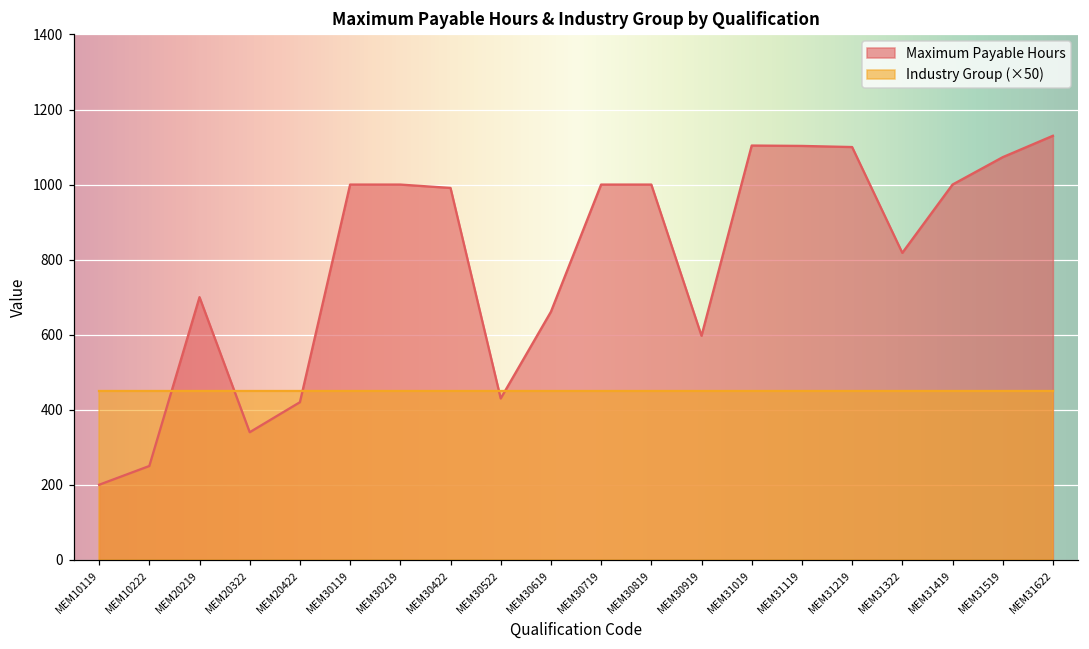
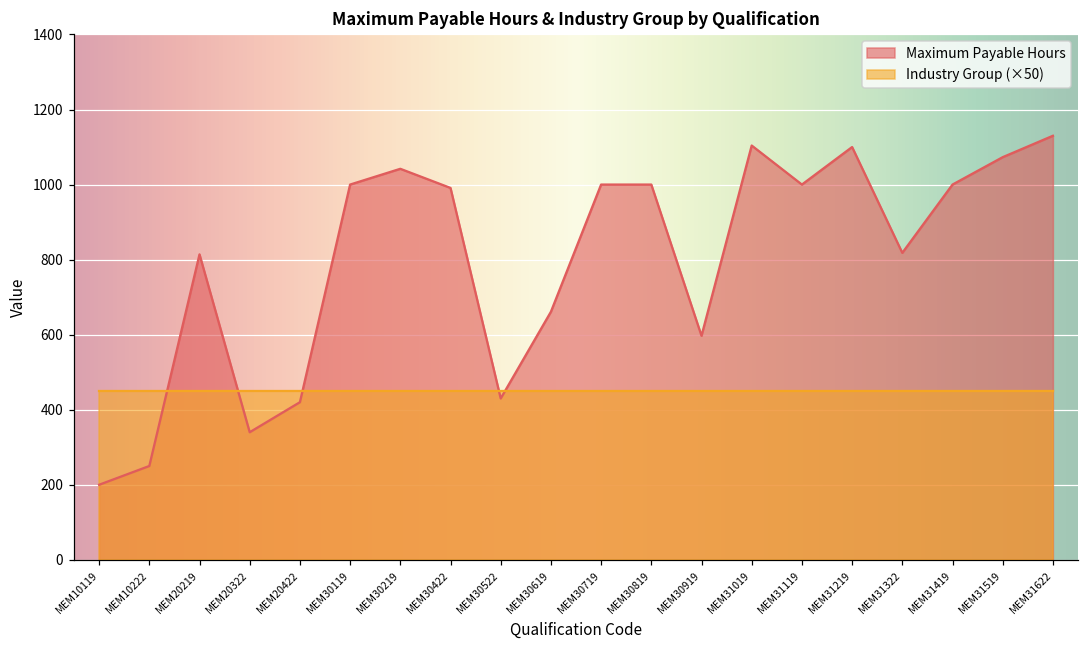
Maximum Payable Hours, MEM20219: 700 -> 810
Maximum Payable Hours, MEM30219: 1000 -> 1040
Maximum Payable Hours, MEM31119: 1100 -> 1000
